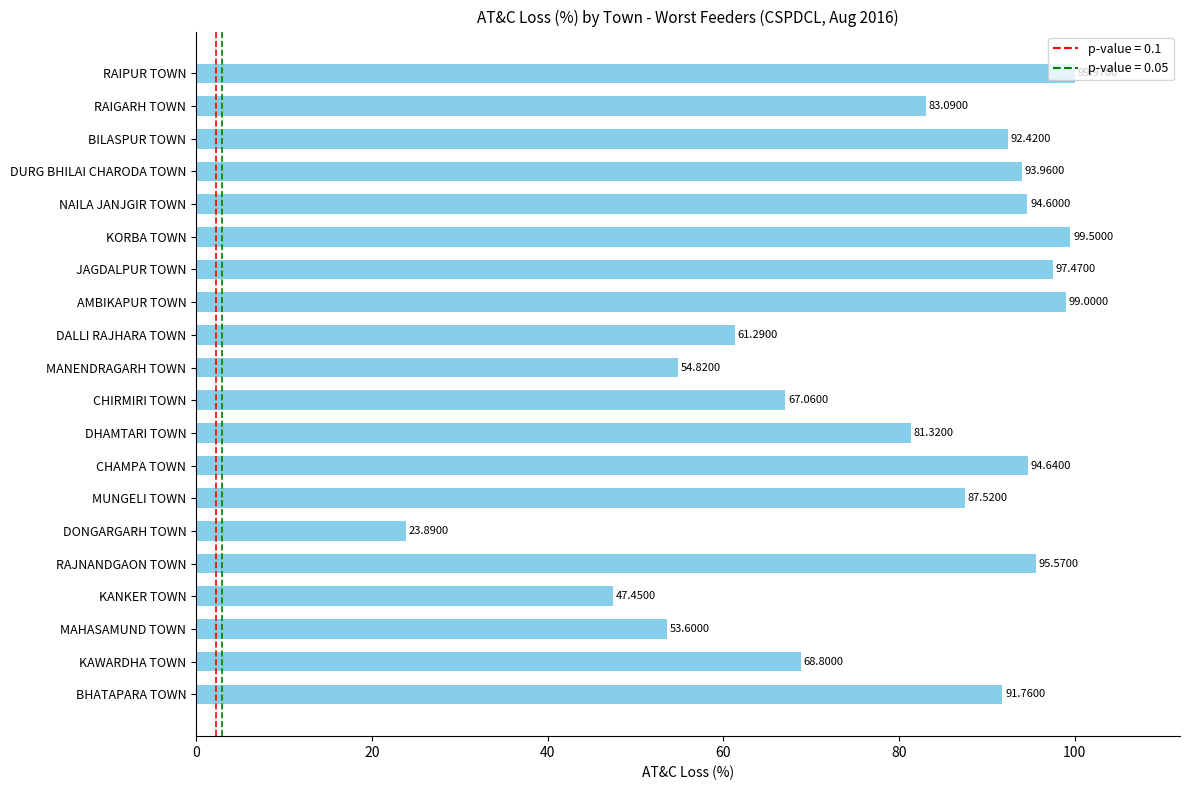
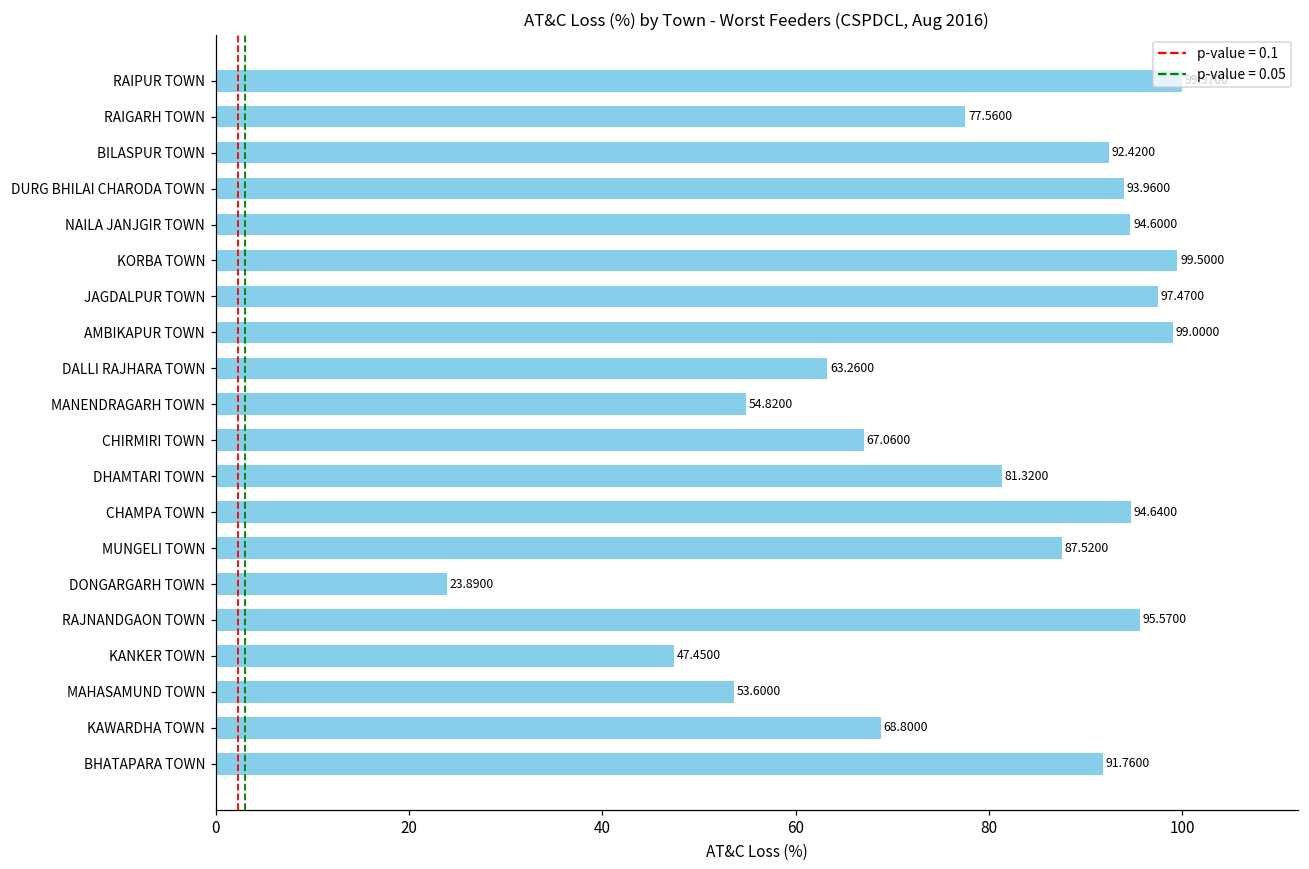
RAIGARH TOWN: 83.0900 -> 77.5600
DALLI RAJHARA TOWN: 61.2900 -> 63.2600
